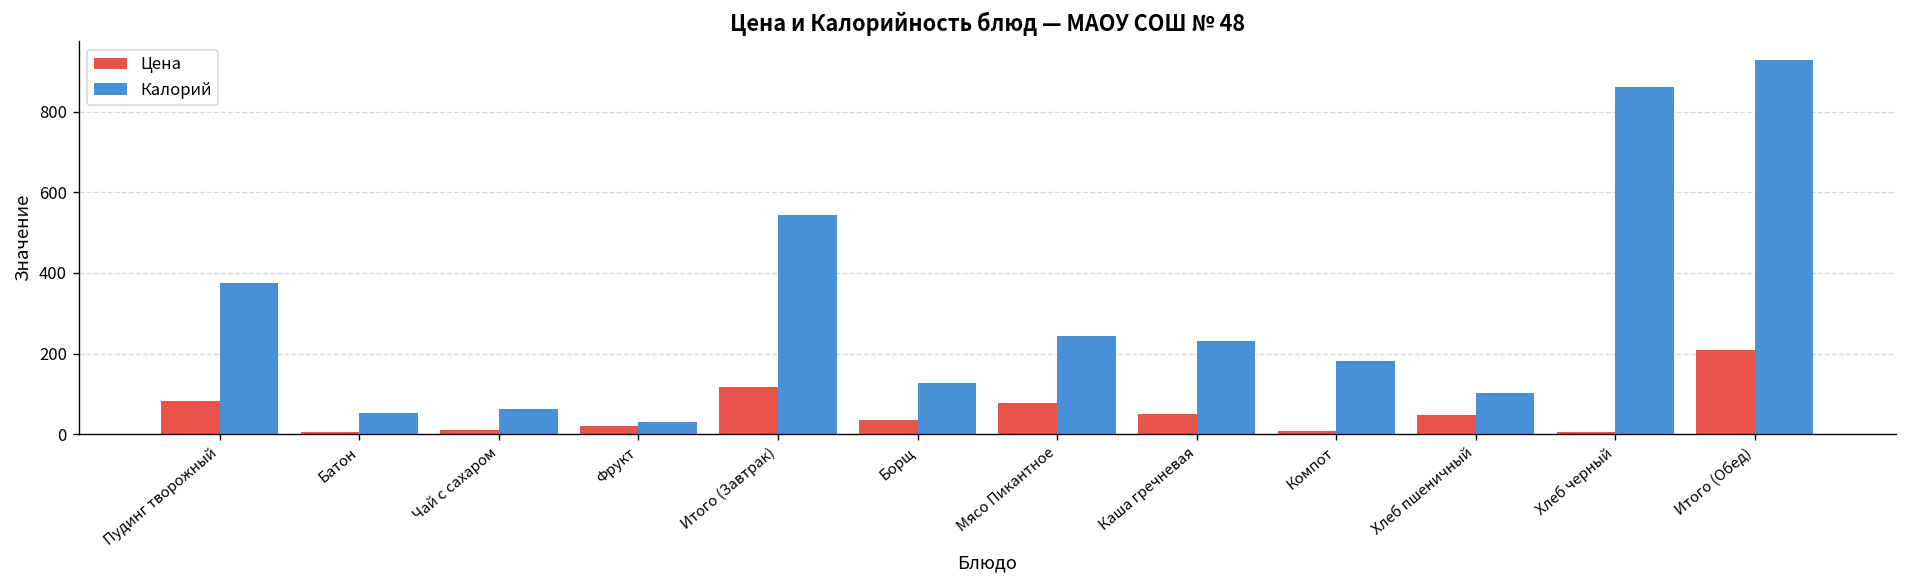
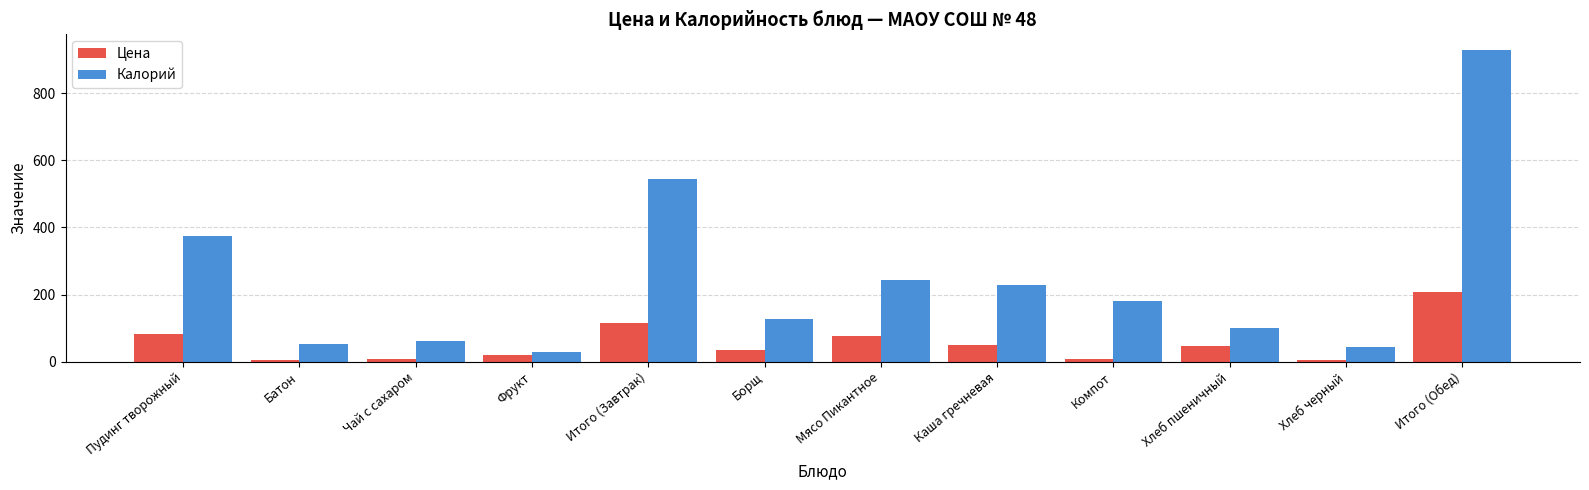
Калорий, Хлеб черный: 860 -> 40
